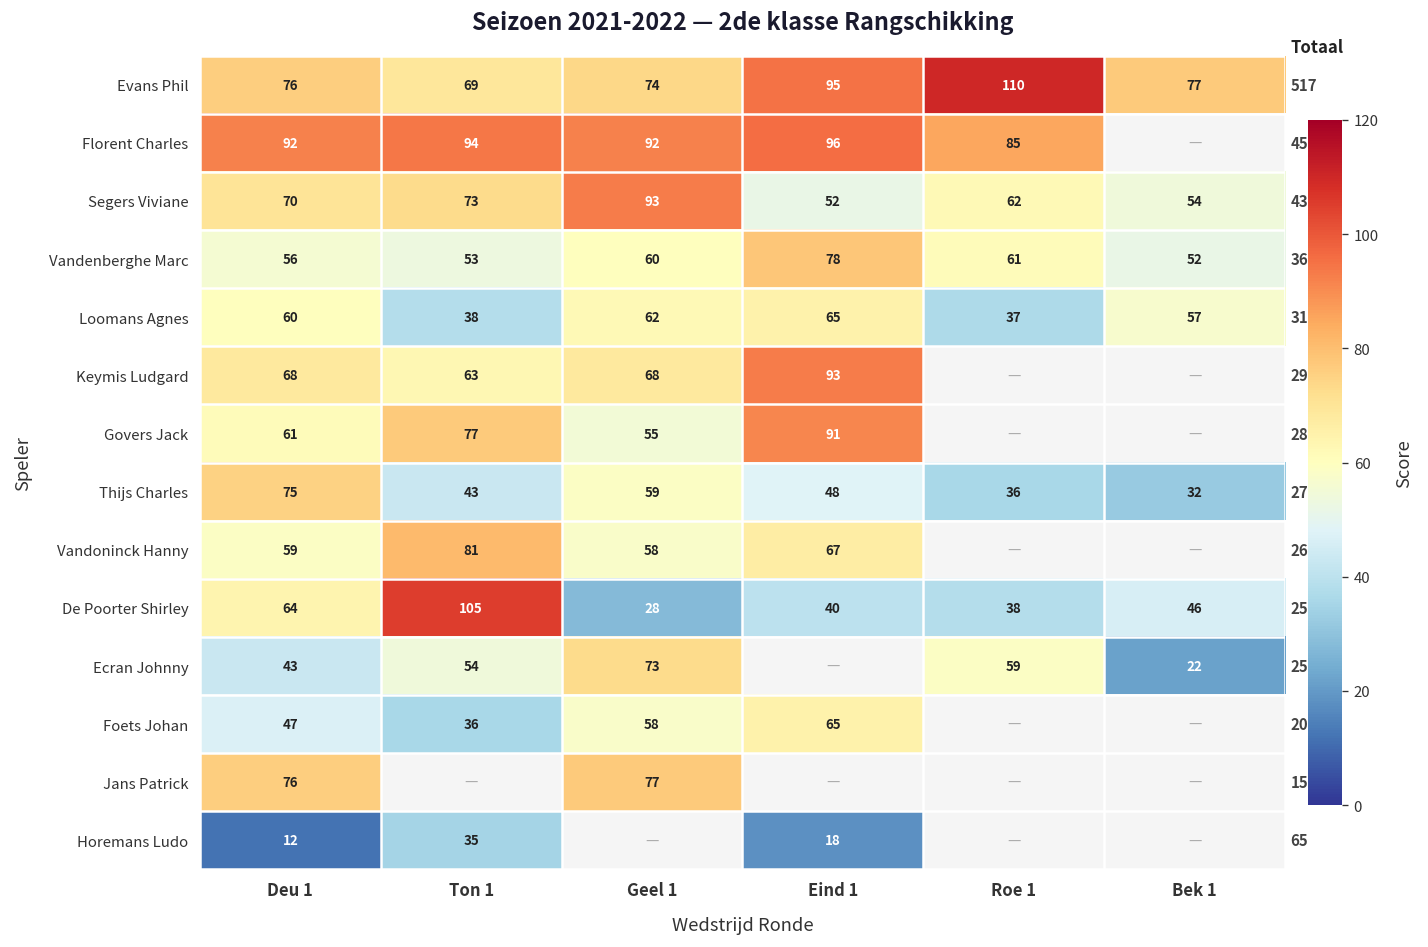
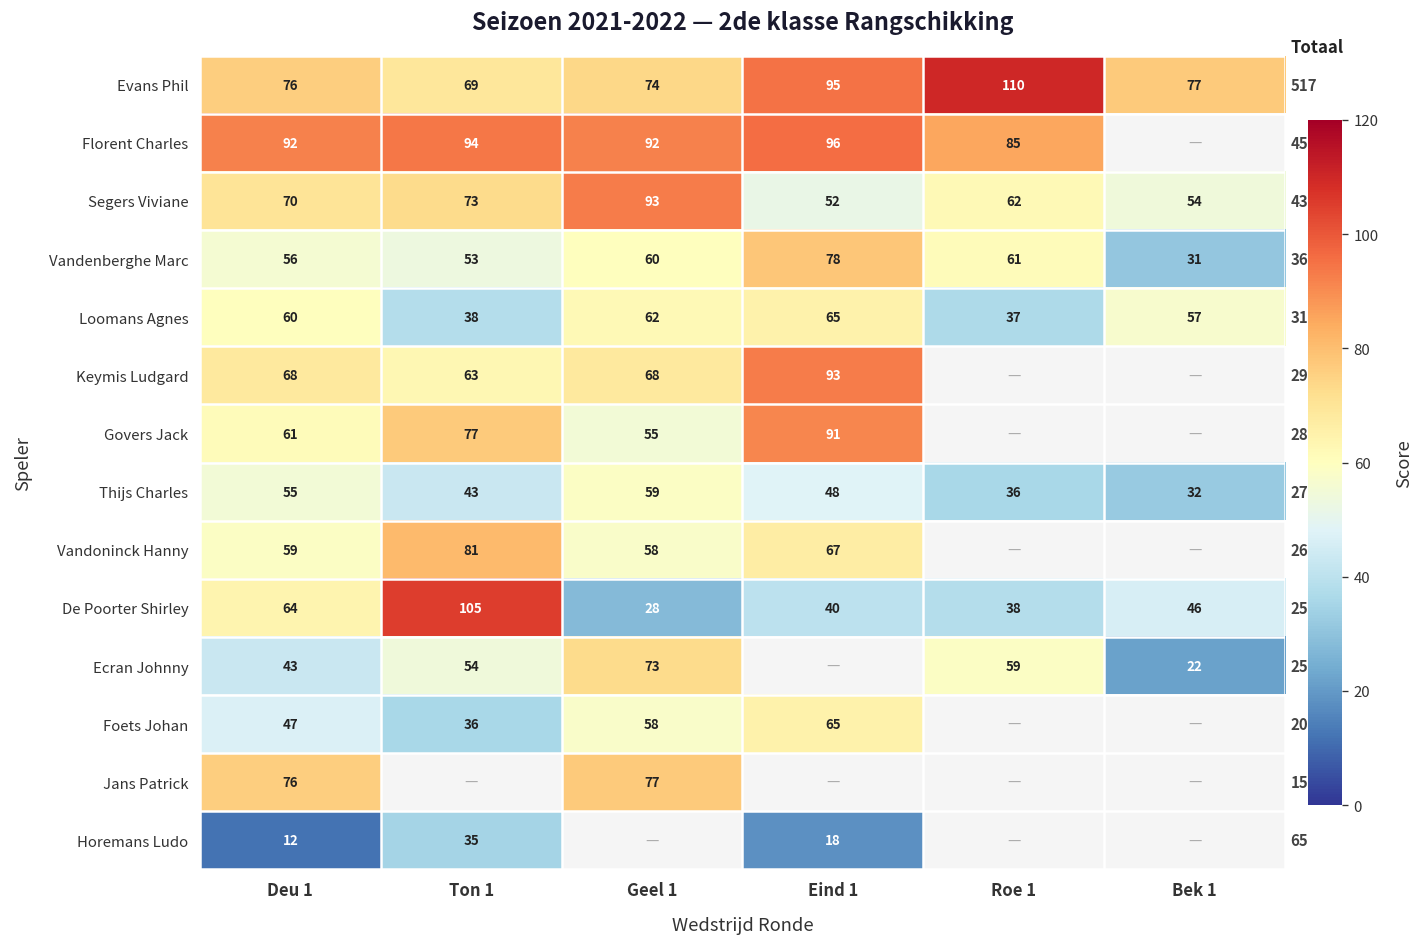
Vandenberghe Marc, Bek 1: 52 -> 31
Thijs Charles, Deu 1: 75 -> 55
